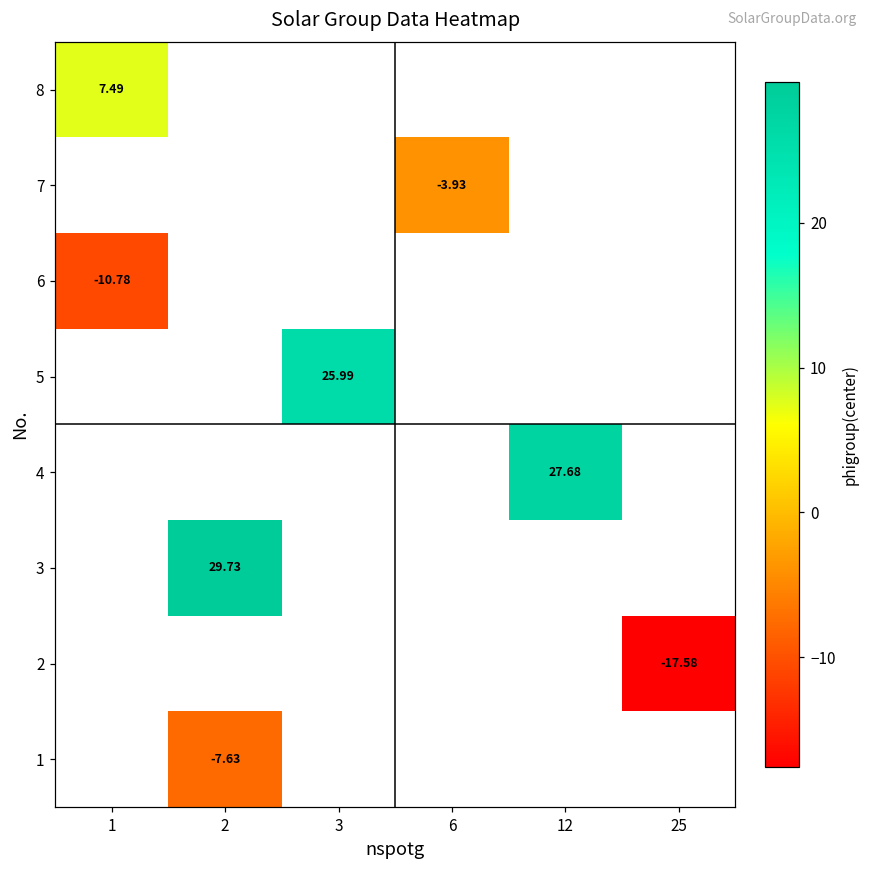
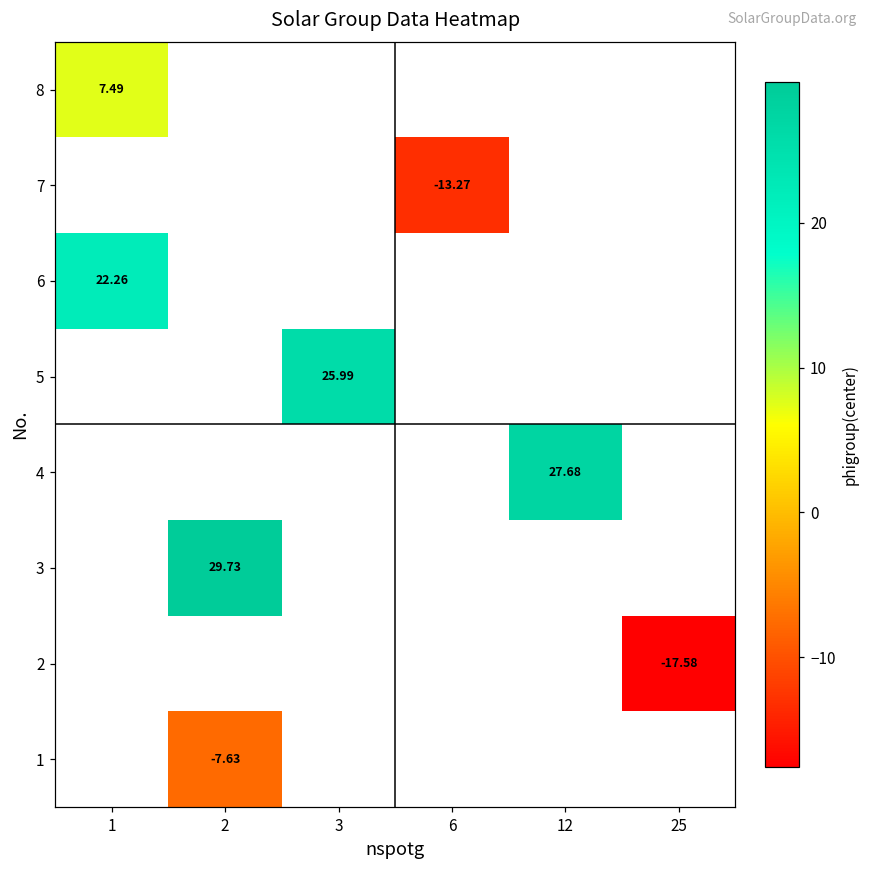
7, 6: -3.93 -> -13.27
6, 1: -10.78 -> 22.26
